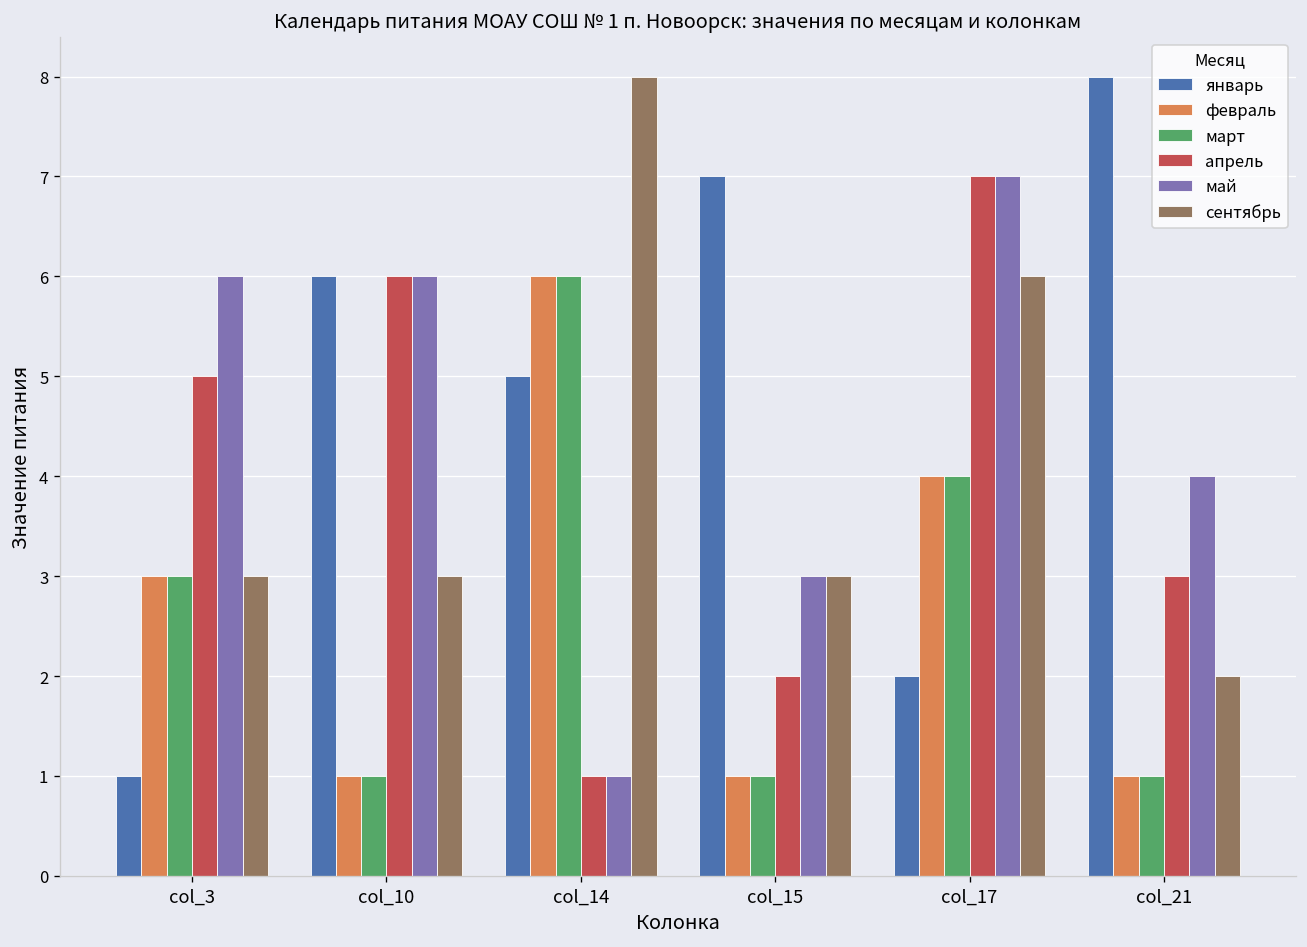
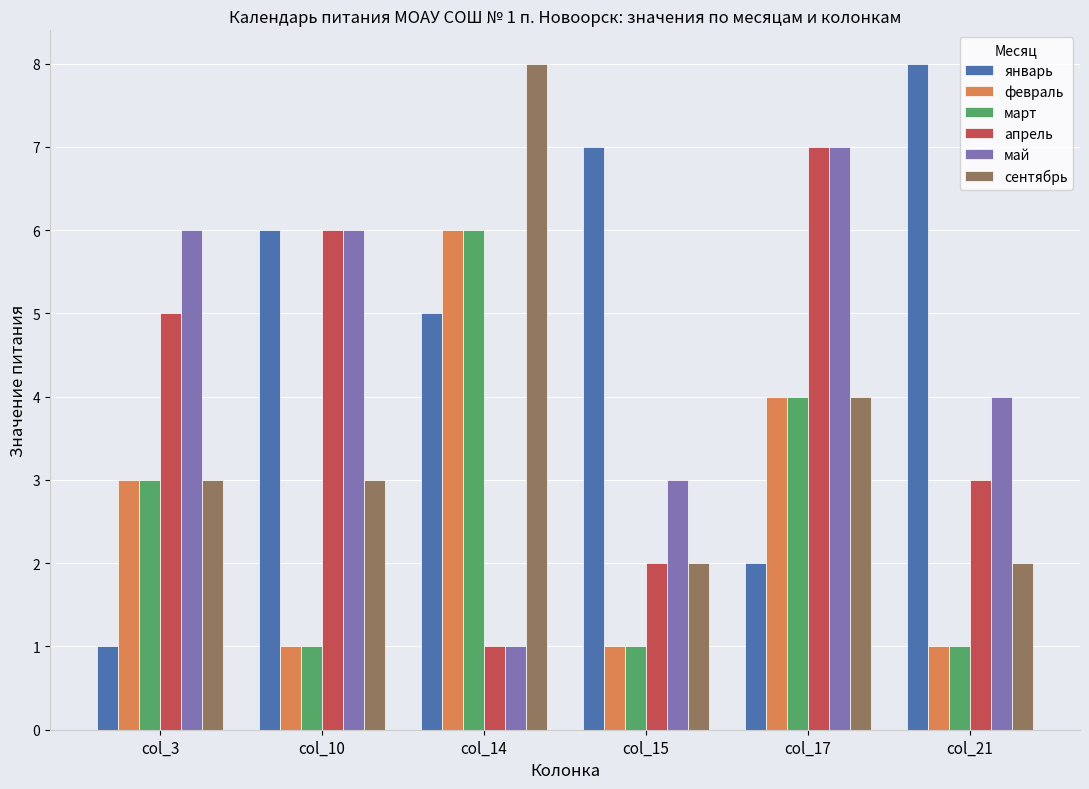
сентябрь, col_15: 3 -> 2
сентябрь, col_17: 6 -> 4
